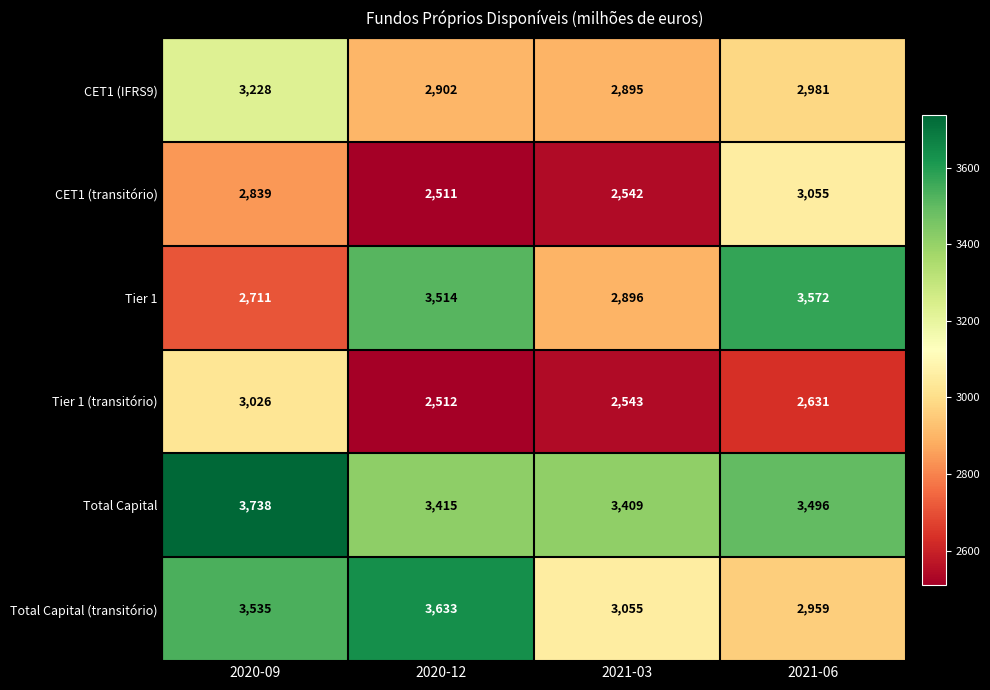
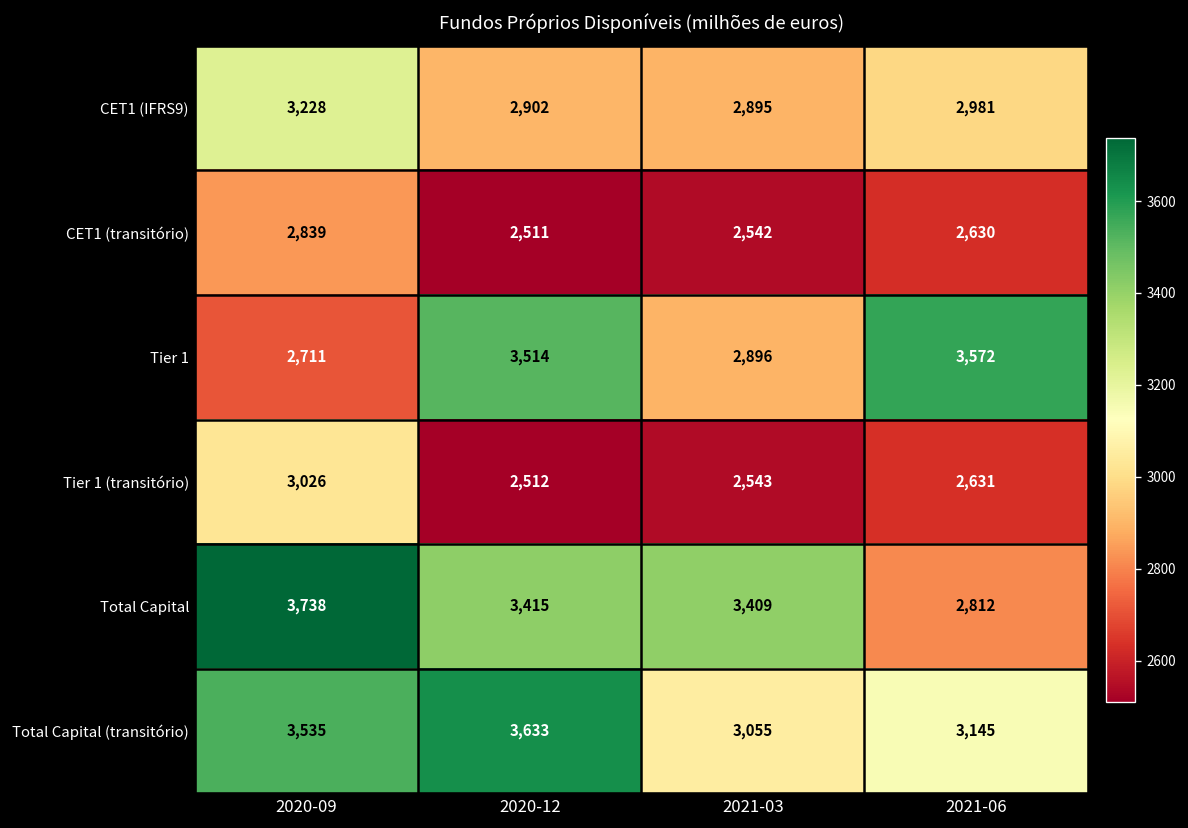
CET1 (transitório), 2021-06: 3,055 -> 2,630
Total Capital, 2021-06: 3,496 -> 2,812
Total Capital (transitório), 2021-06: 2,959 -> 3,145
